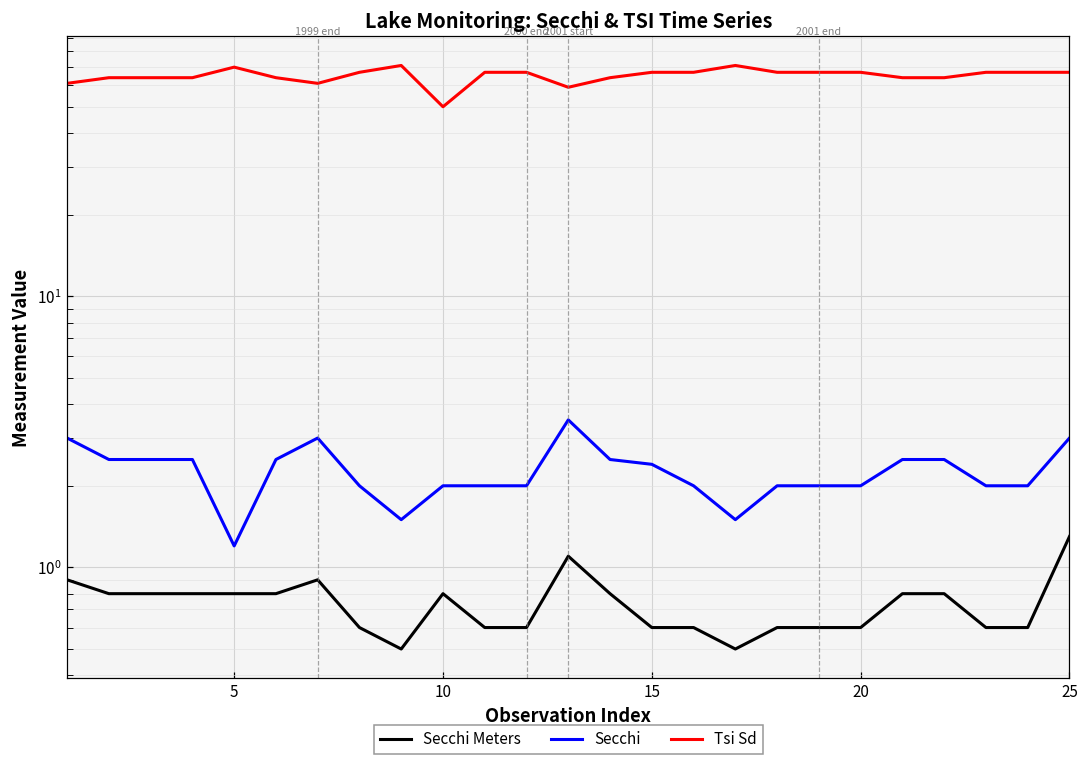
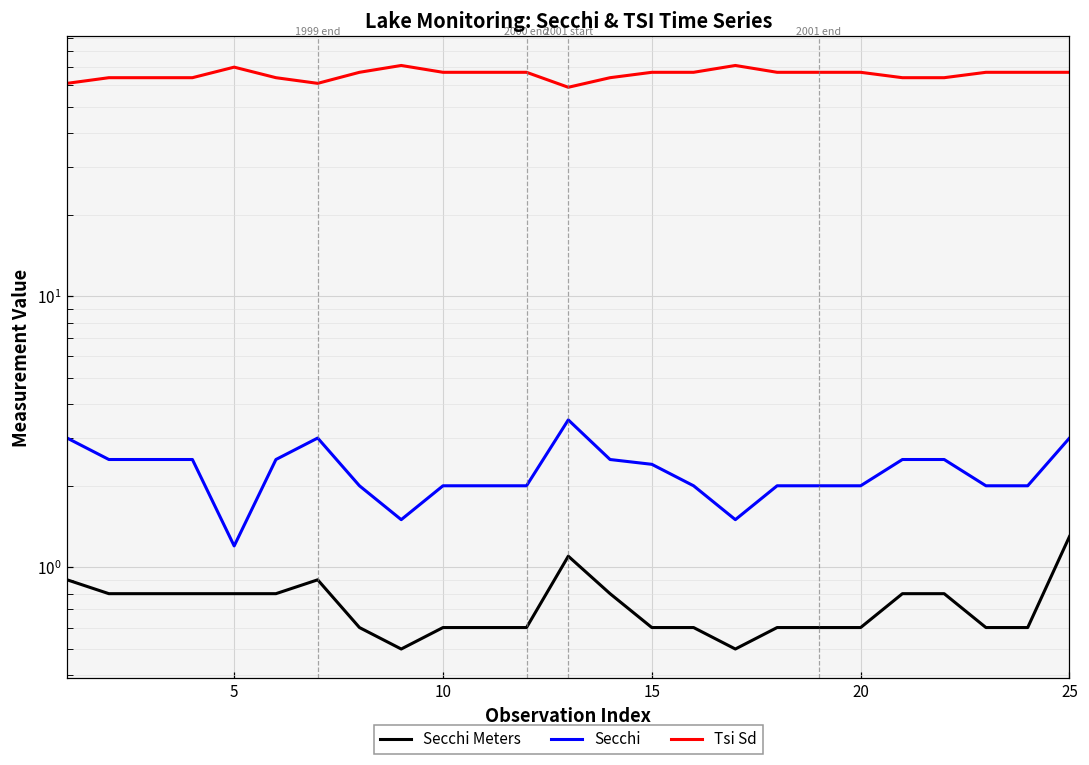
Secchi Meters, 10: 0.8 -> 0.6
Tsi Sd, 10: 50 -> 67
